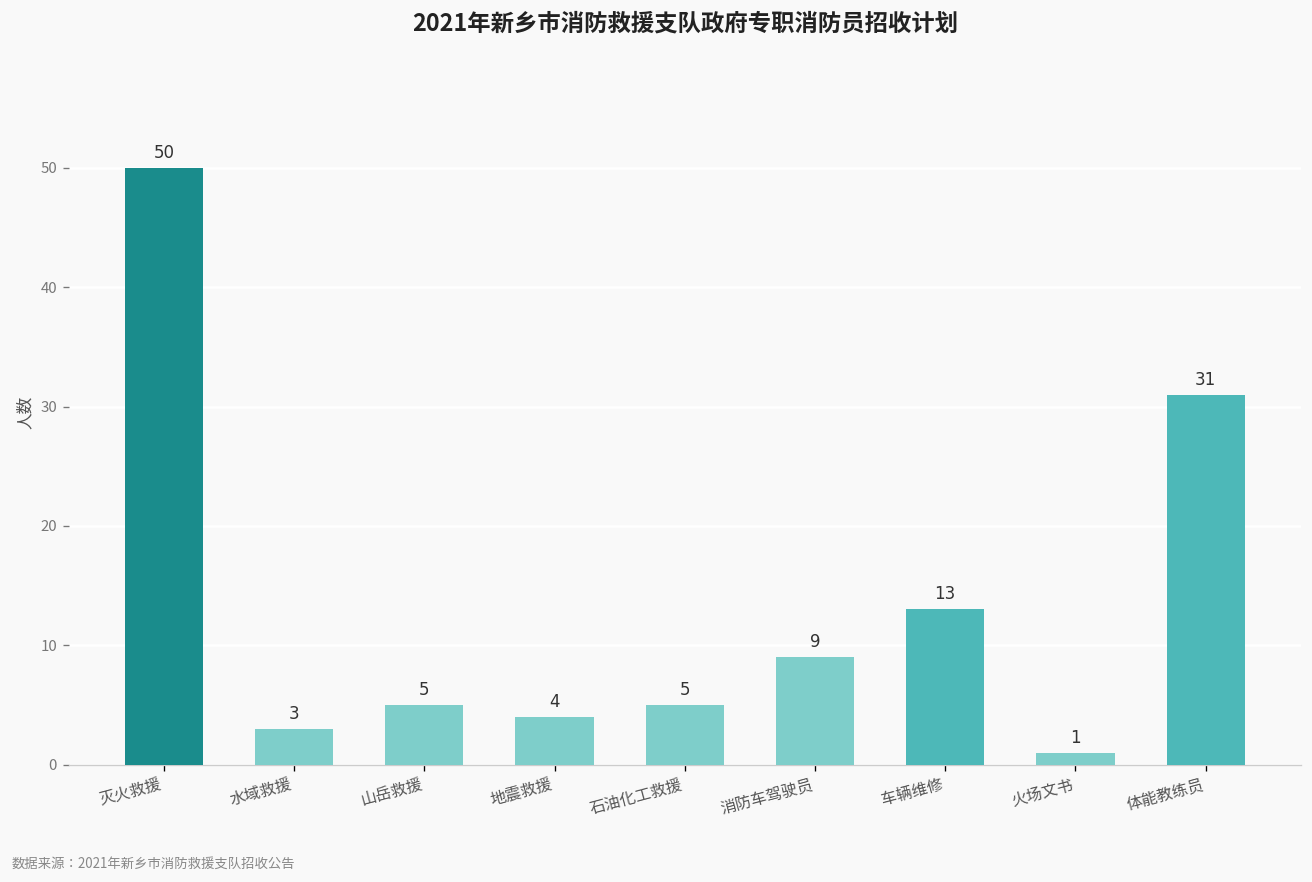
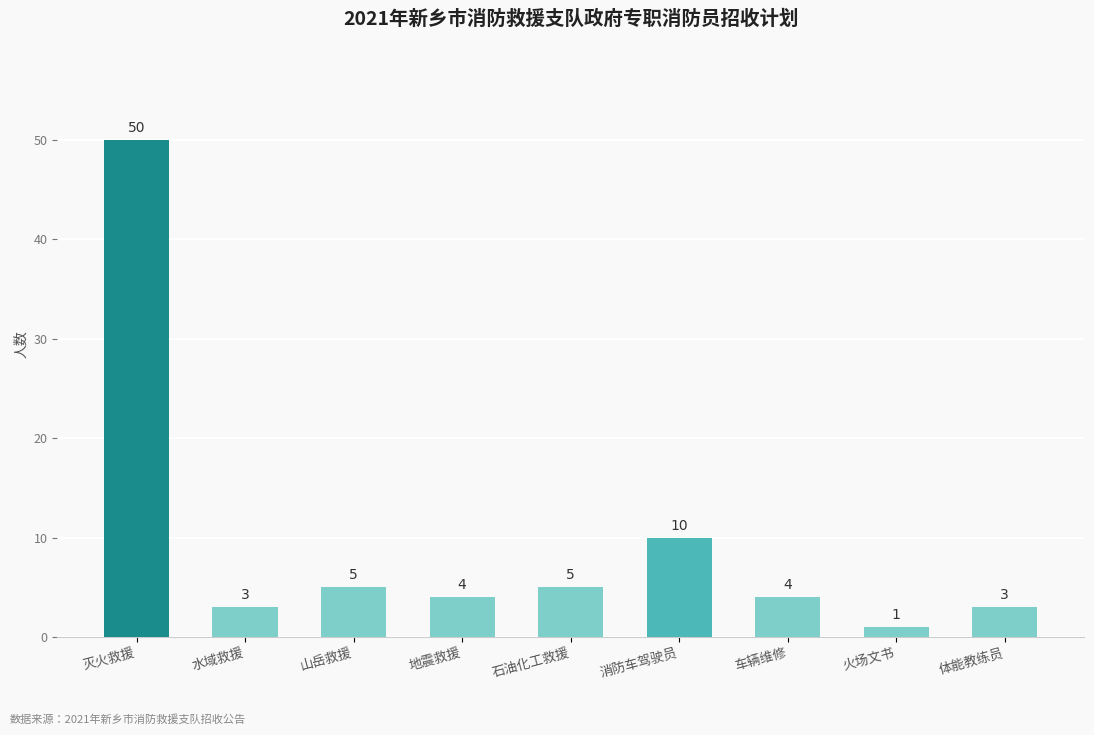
消防车驾驶员: 9 -> 10
车辆维修: 13 -> 4
体能教练员: 31 -> 3
